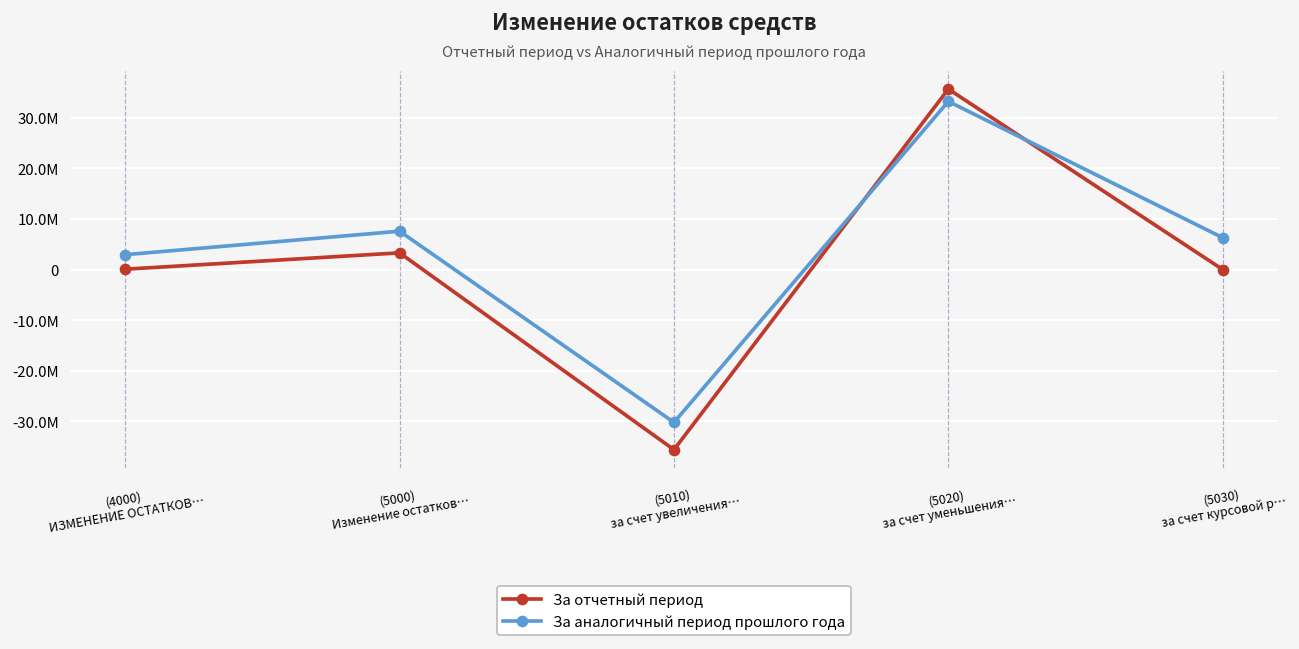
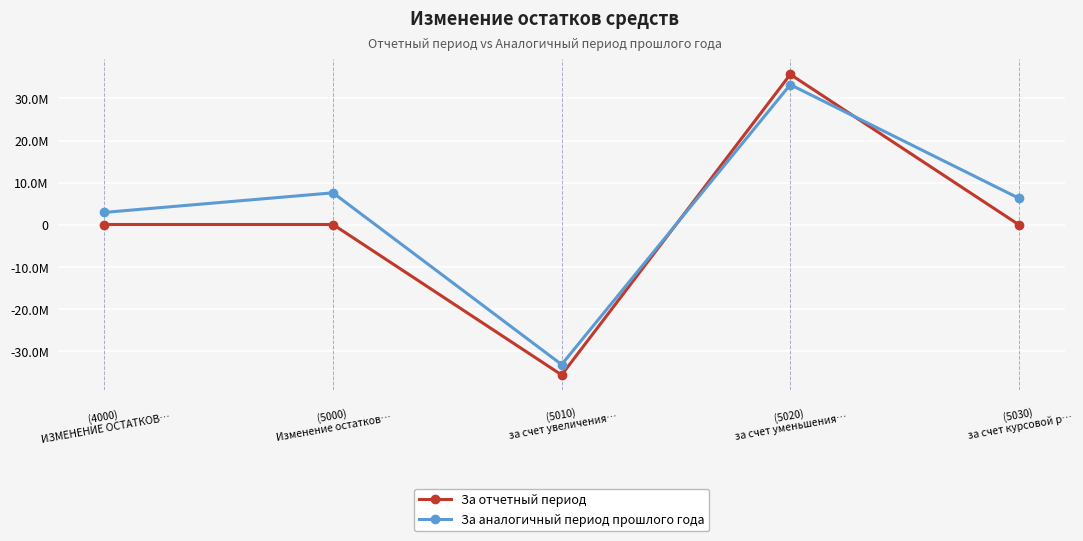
За отчетный период, (5000) Изменение остатков…: 3000000 -> 0
За аналогичный период прошлого года, (5010) за счет увеличения…: -30000000 -> -33000000
